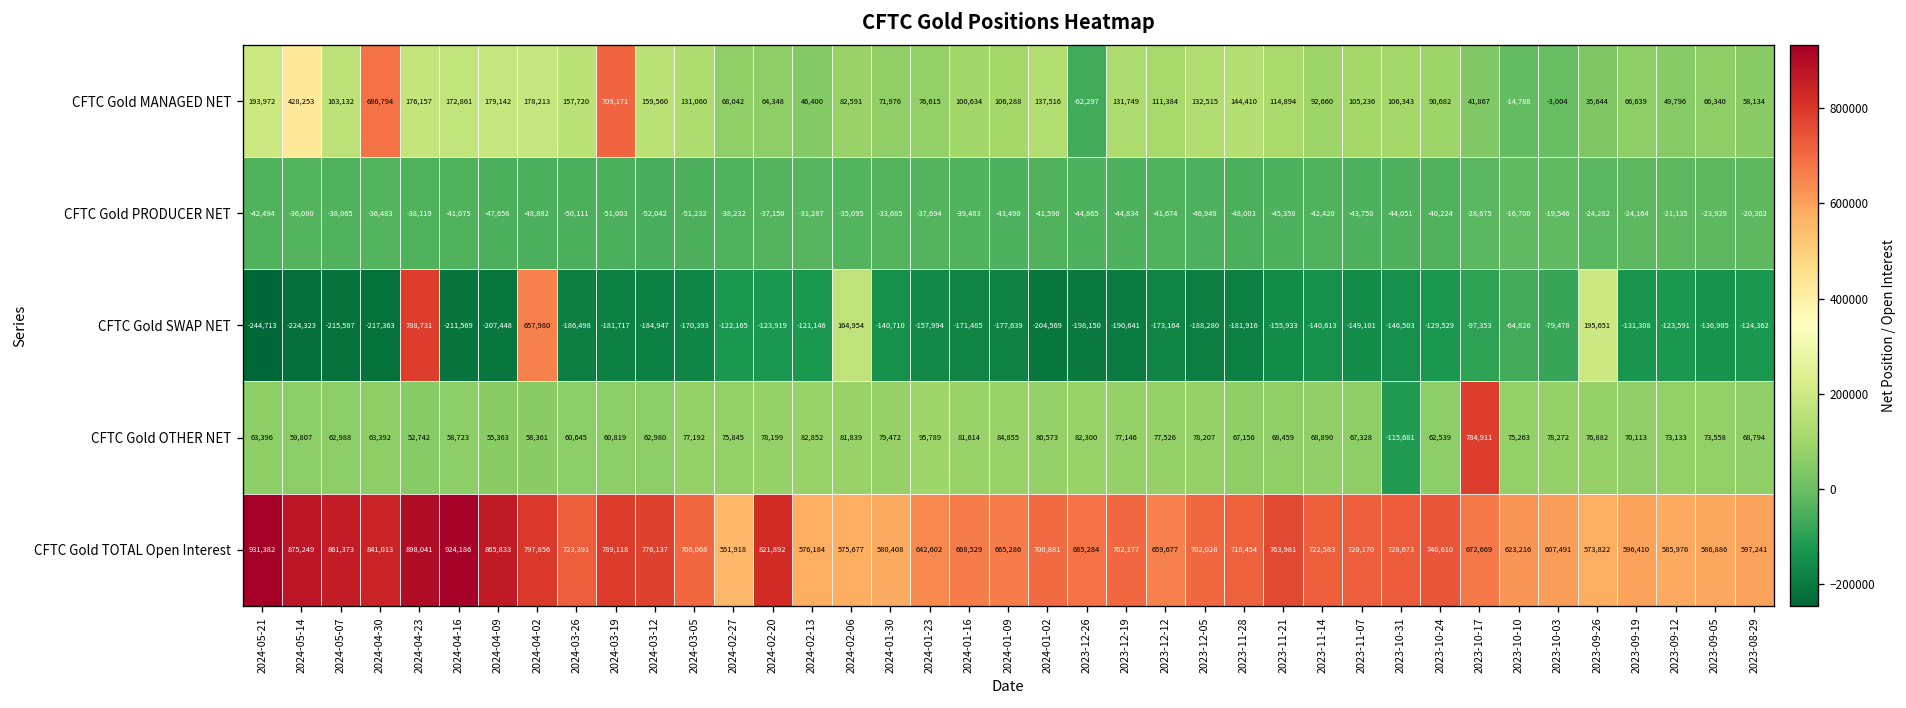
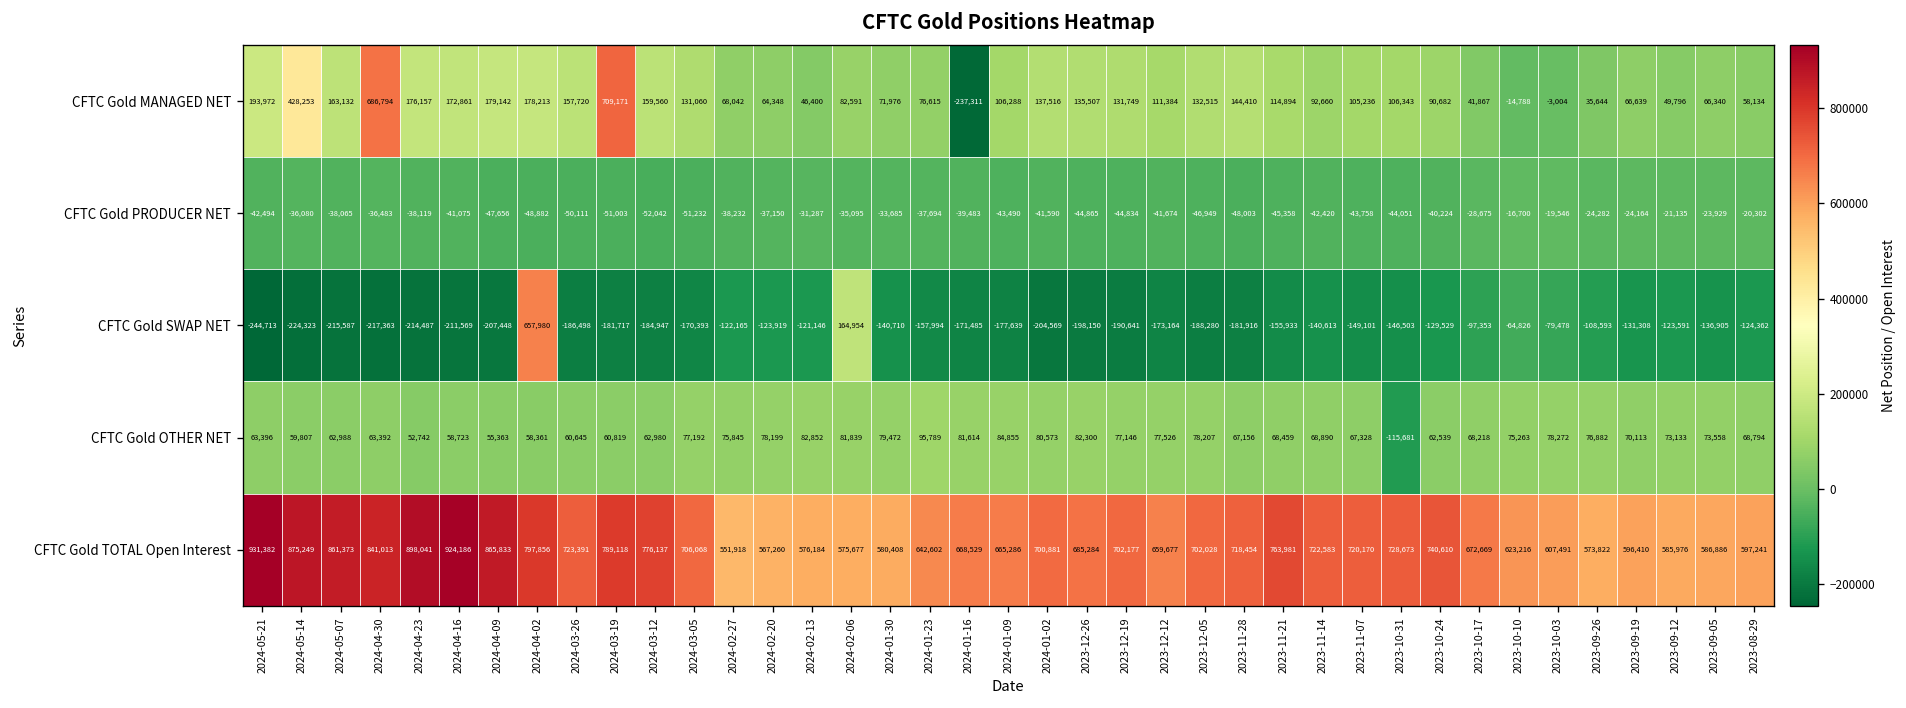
CFTC Gold MANAGED NET, 2024-01-16: 100,634 -> -237,311
CFTC Gold MANAGED NET, 2023-12-26: -62,297 -> 135,507
CFTC Gold SWAP NET, 2024-04-23: 788,731 -> -214,487
CFTC Gold SWAP NET, 2023-09-26: 195,651 -> -108,593
CFTC Gold OTHER NET, 2023-10-17: 784,911 -> 68,218
CFTC Gold TOTAL Open Interest, 2024-02-20: 821,892 -> 567,260
